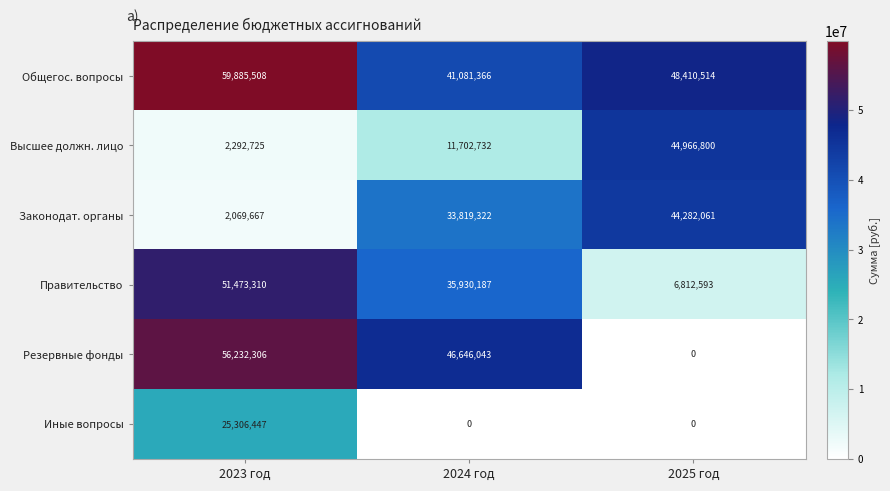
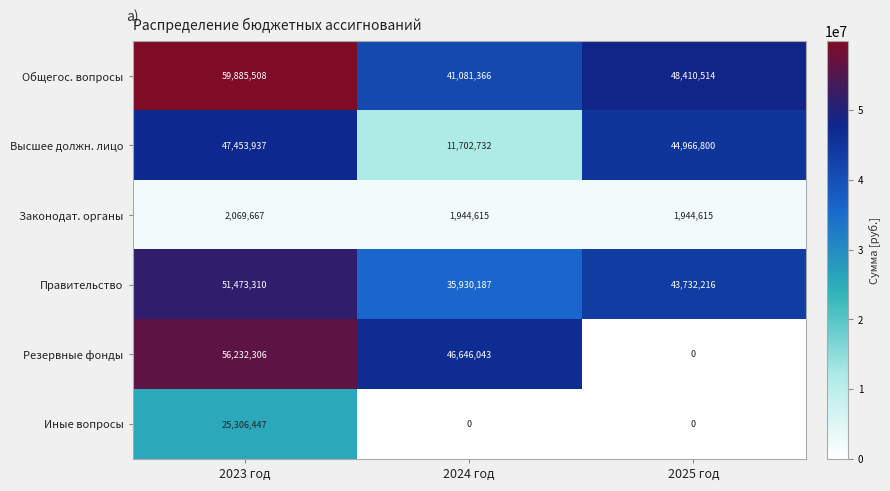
Высшее должн. лицо, 2023 год: 2,292,725 -> 47,453,937
Законодат. органы, 2024 год: 33,819,322 -> 1,944,615
Законодат. органы, 2025 год: 44,282,061 -> 1,944,615
Правительство, 2025 год: 6,812,593 -> 43,732,216
